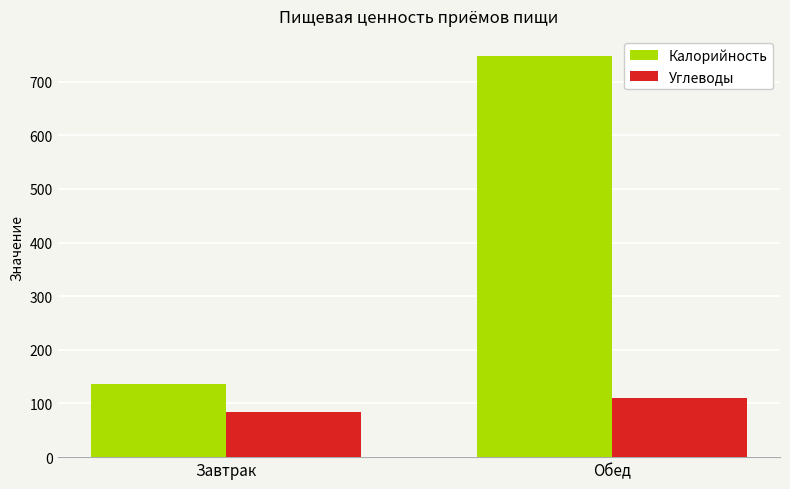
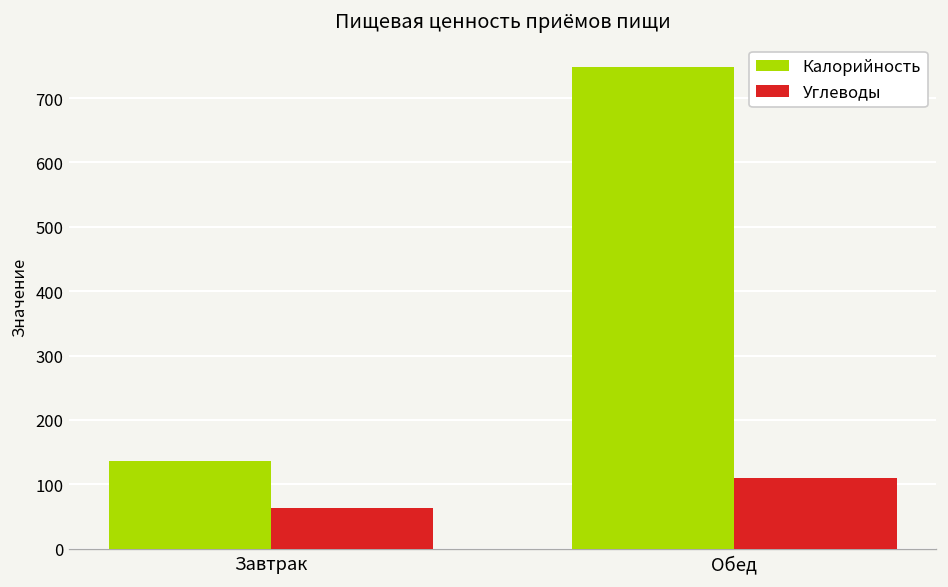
Углеводы, Завтрак: 80 -> 60
